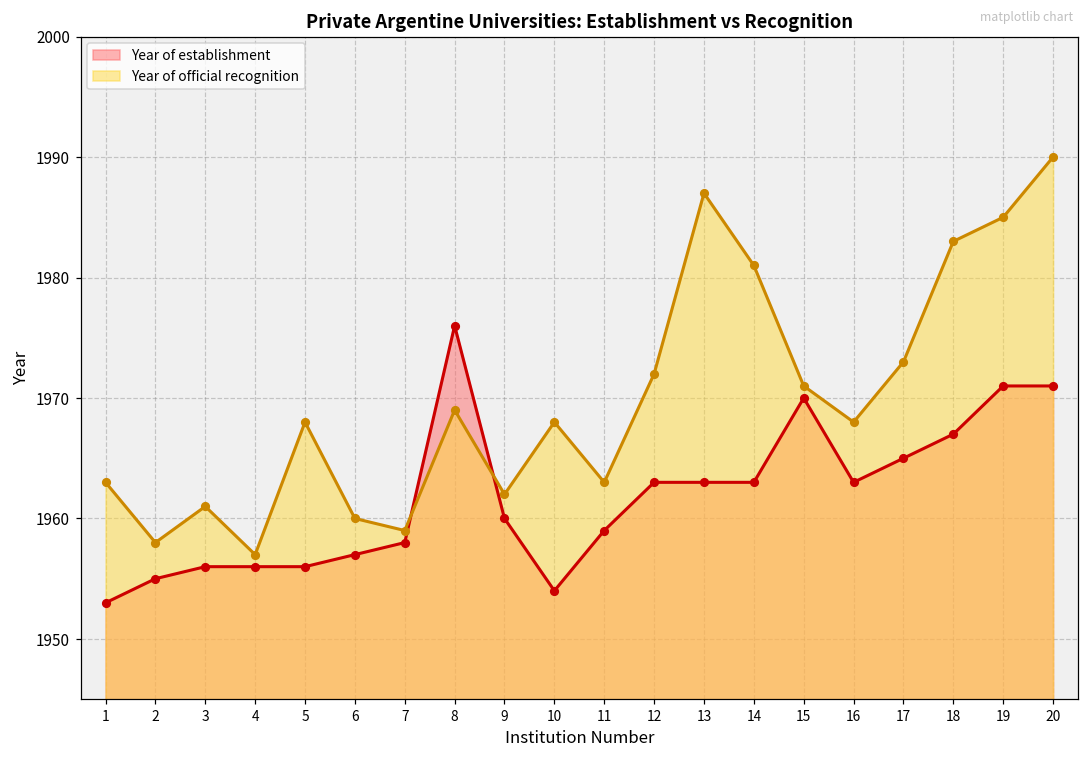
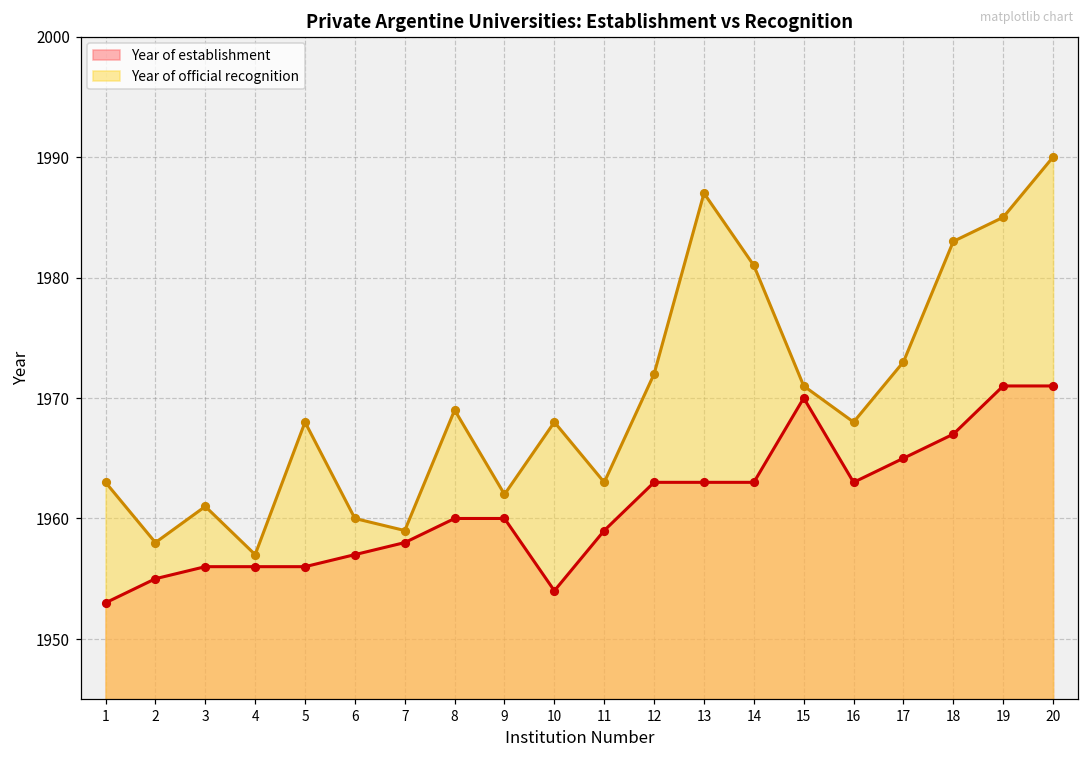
Year of establishment, 8: 1976 -> 1960
